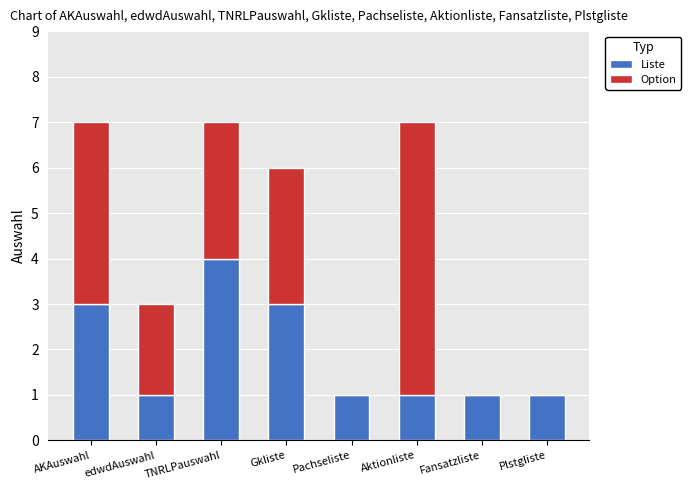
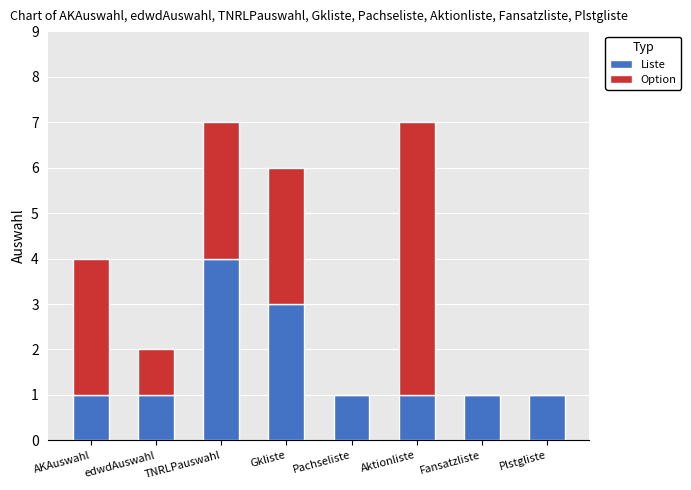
Liste, AKAuswahl: 3 -> 1
Option, AKAuswahl: 4 -> 3
Option, edwdAuswahl: 2 -> 1
